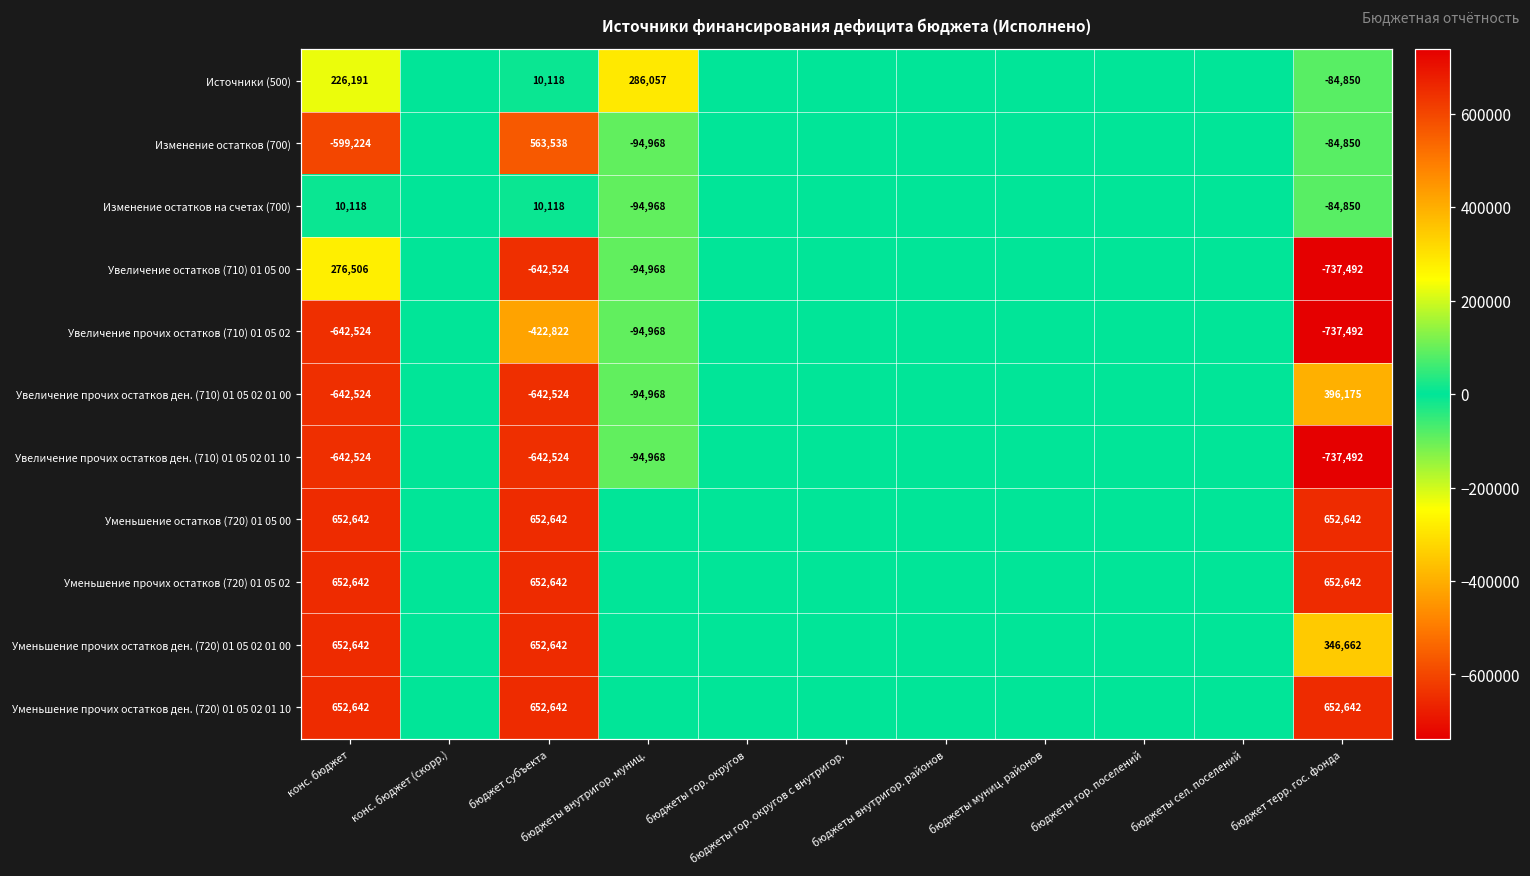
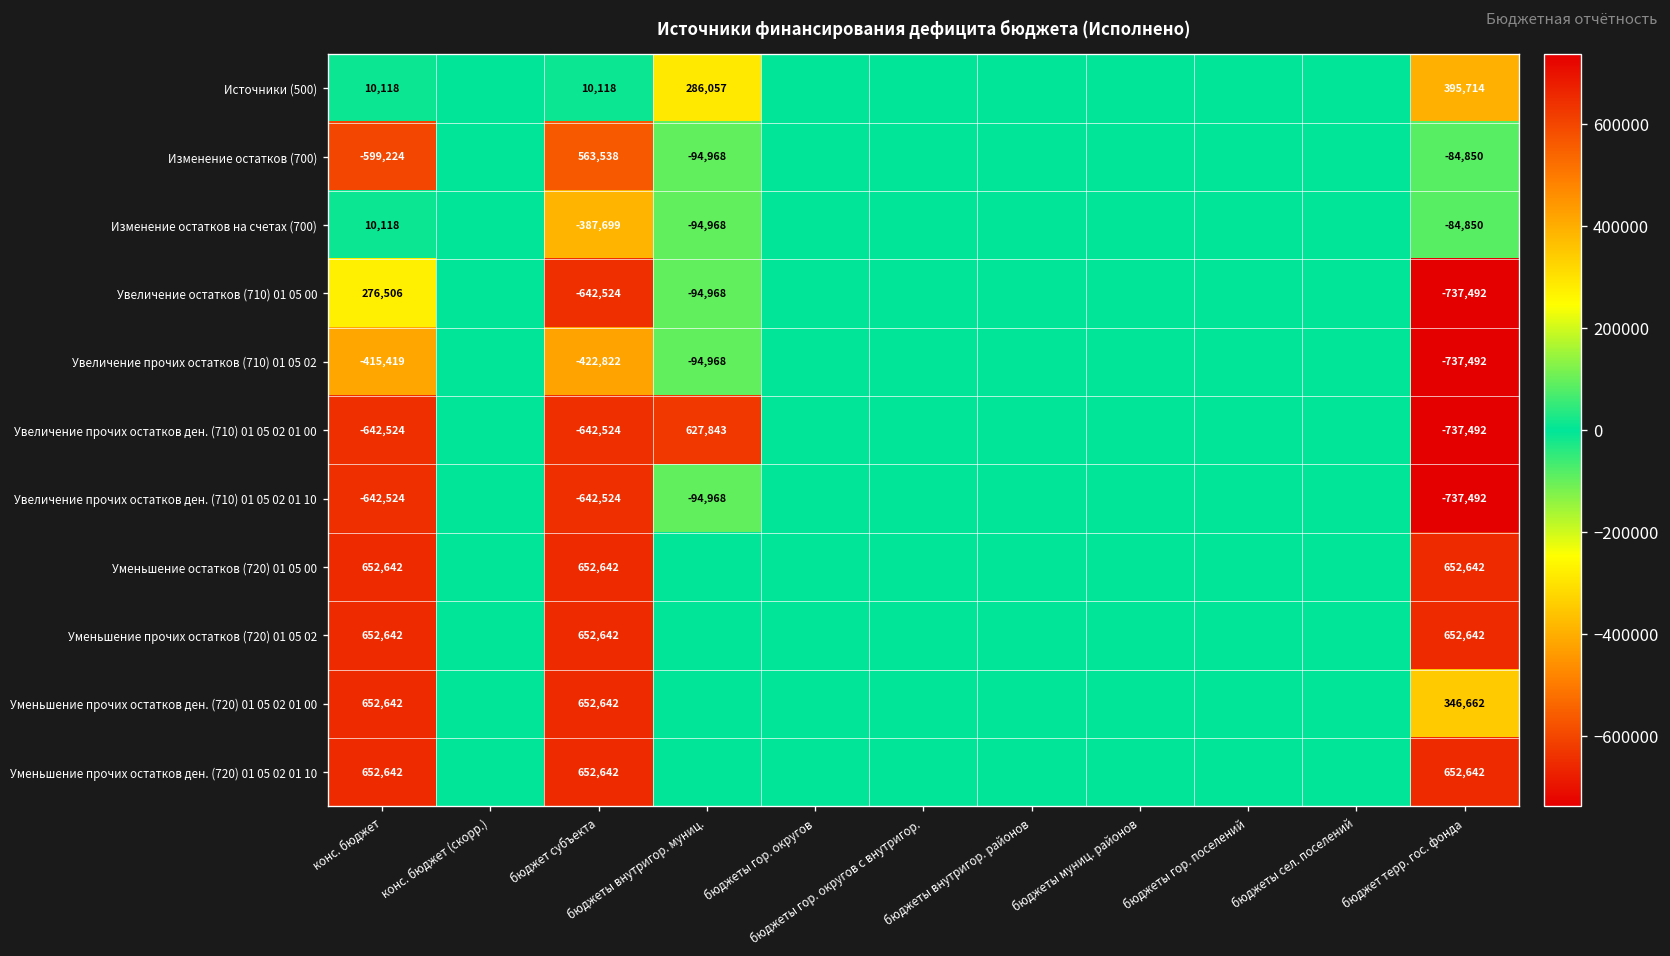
Источники (500), конс. бюджет: 226,191 -> 10,118
Источники (500), бюджет терр. гос. фонда: -84,850 -> 395,714
Изменение остатков на счетах (700), бюджет субъекта: 10,118 -> -387,699
Увеличение прочих остатков (710) 01 05 02, конс. бюджет: -642,524 -> -415,419
Увеличение прочих остатков ден. (710) 01 05 02 01 00, бюджеты внутригор. муниц.: -94,968 -> 627,843
Увеличение прочих остатков ден. (710) 01 05 02 01 00, бюджет терр. гос. фонда: 396,175 -> -737,492
